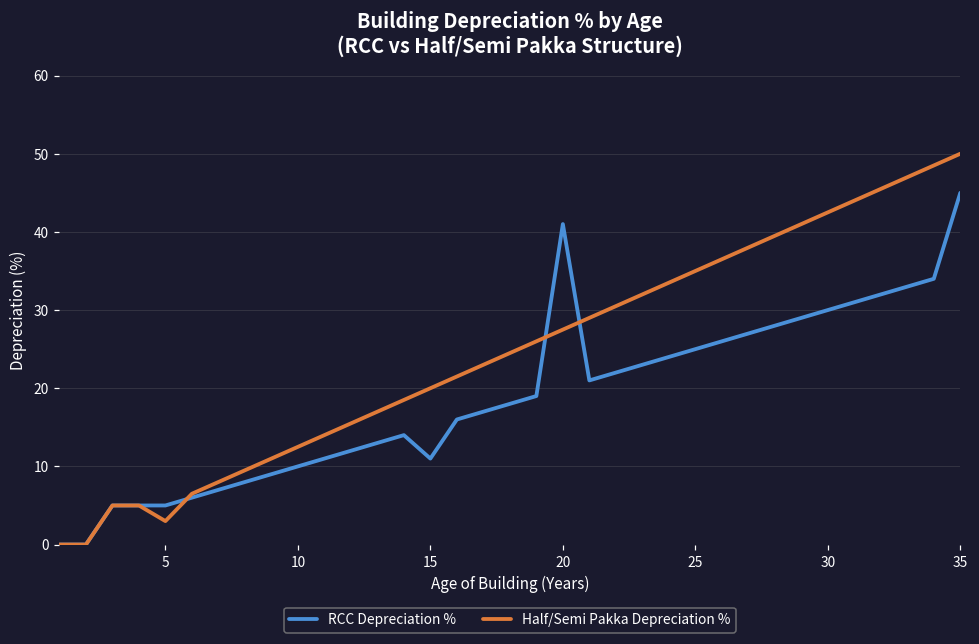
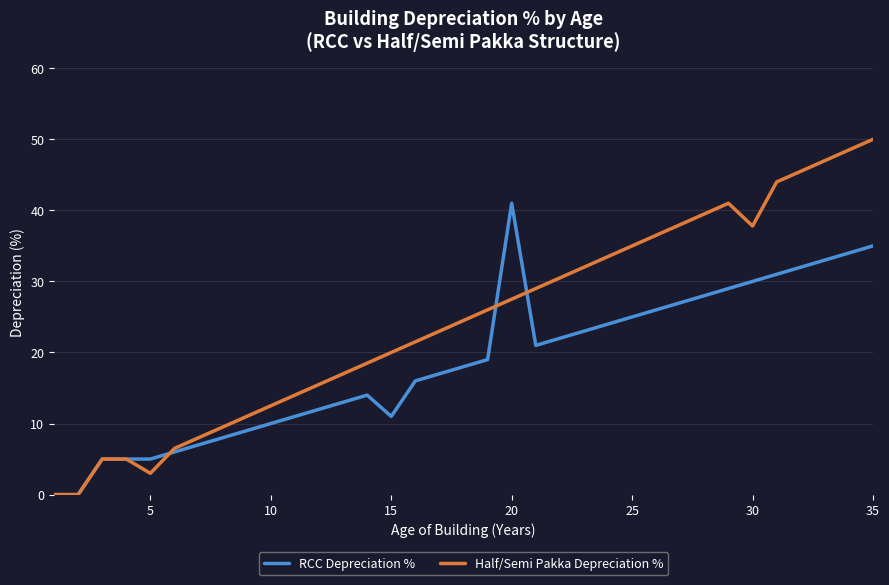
Half/Semi Pakka Depreciation %, 30: 43 -> 38
RCC Depreciation %, 35: 45 -> 35
